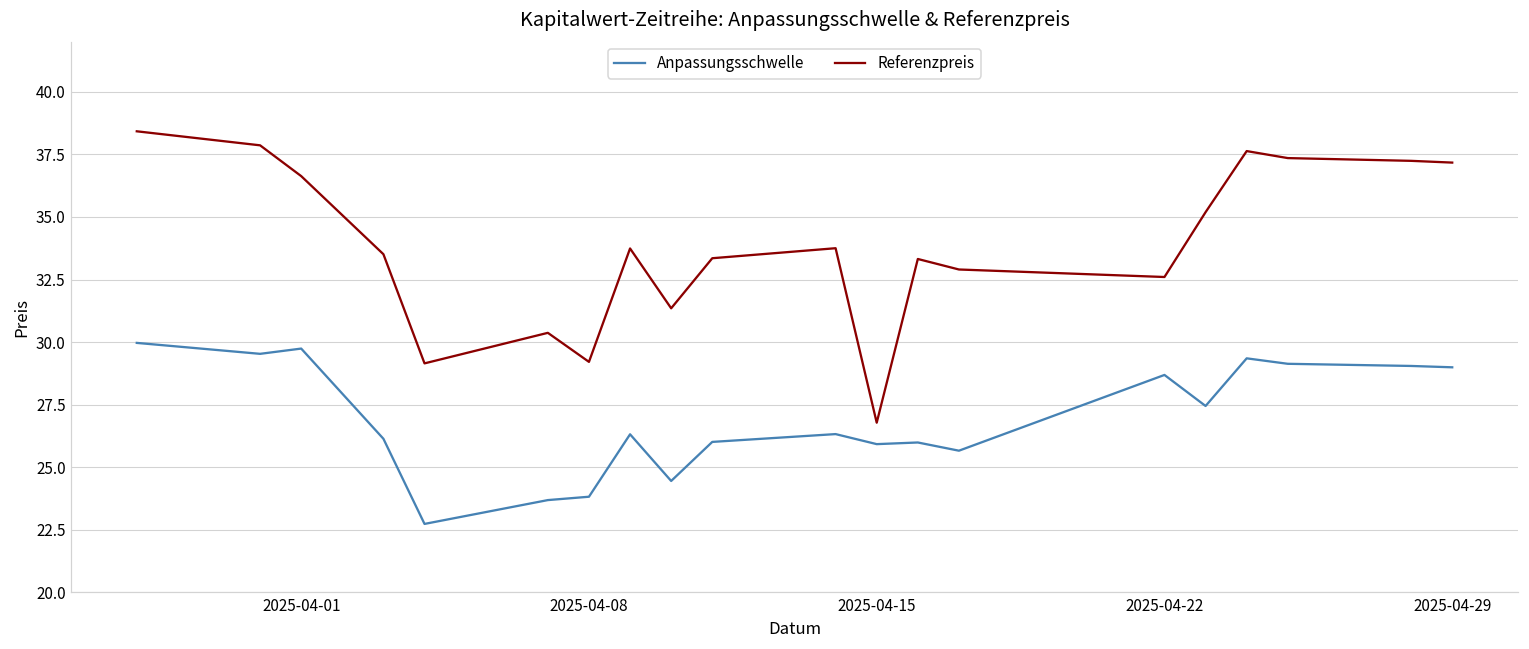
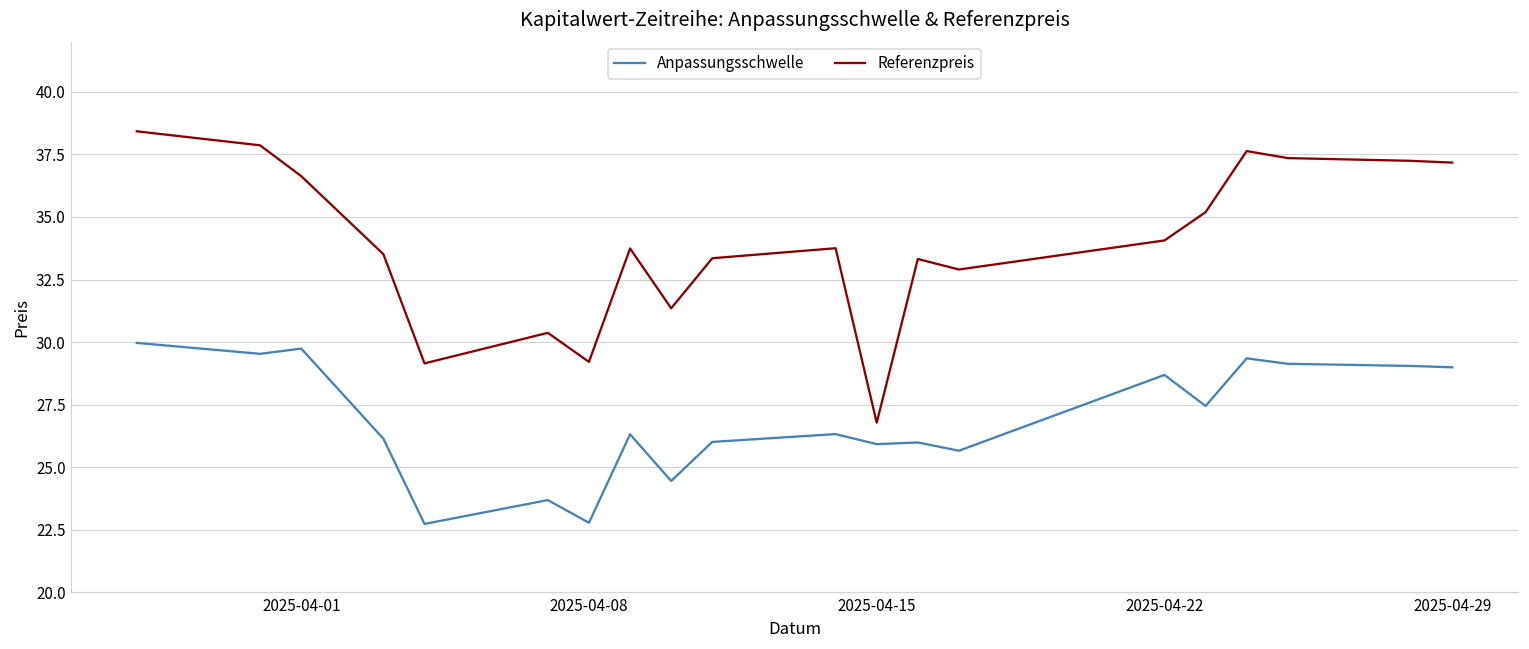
Anpassungsschwelle, 2025-04-08: 23.8 -> 22.8
Referenzpreis, 2025-04-22: 32.6 -> 34.1
